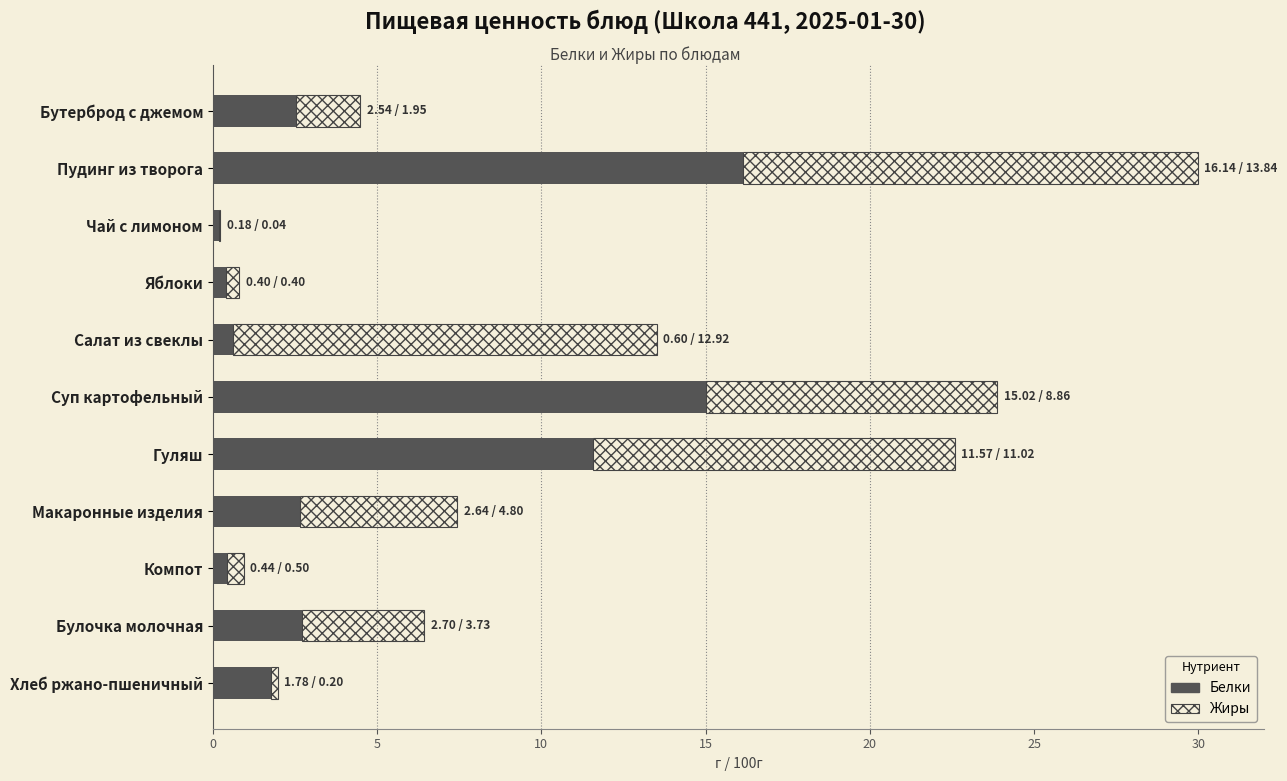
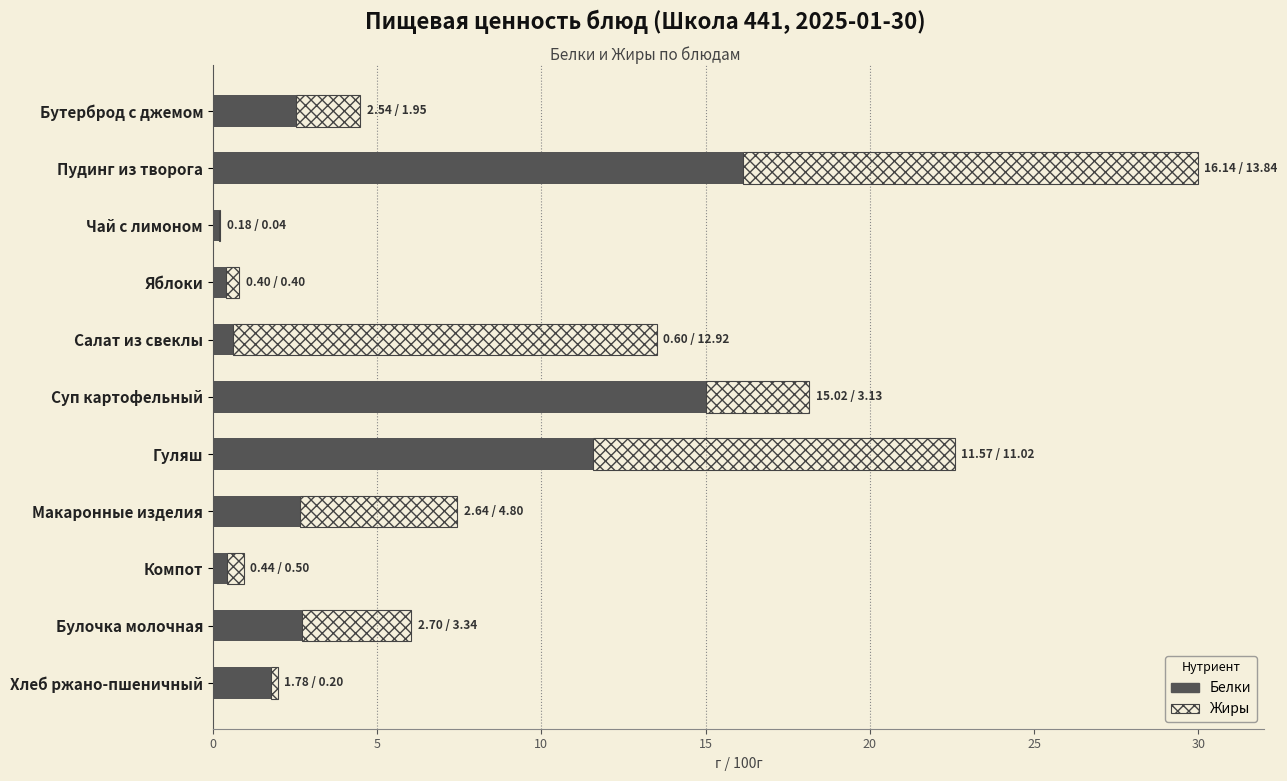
Жиры, Суп картофельный: 8.86 -> 3.13
Жиры, Булочка молочная: 3.73 -> 3.34
